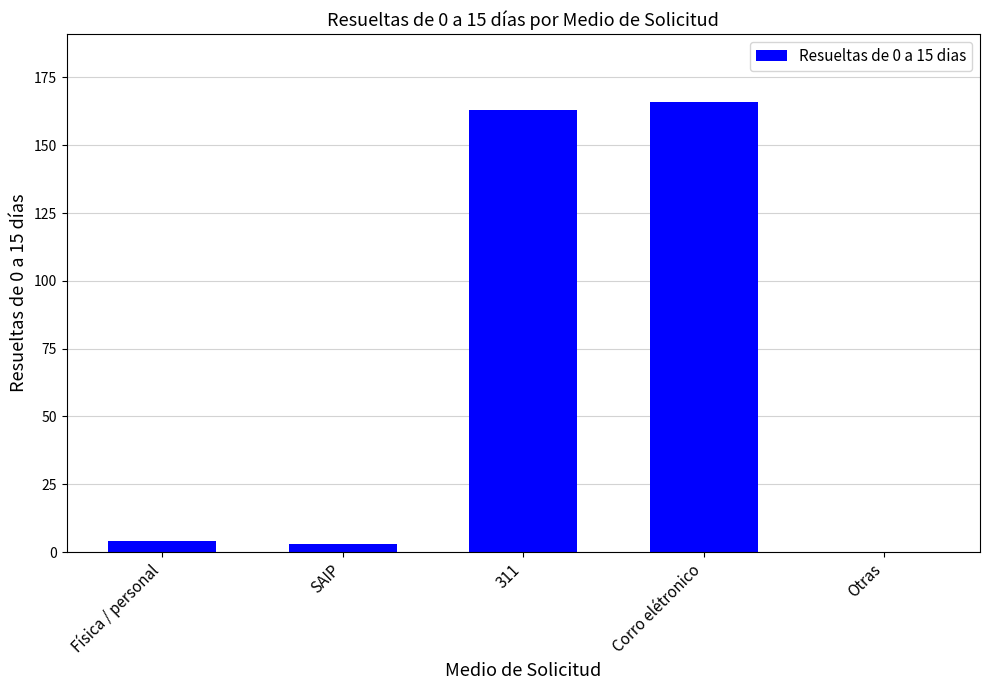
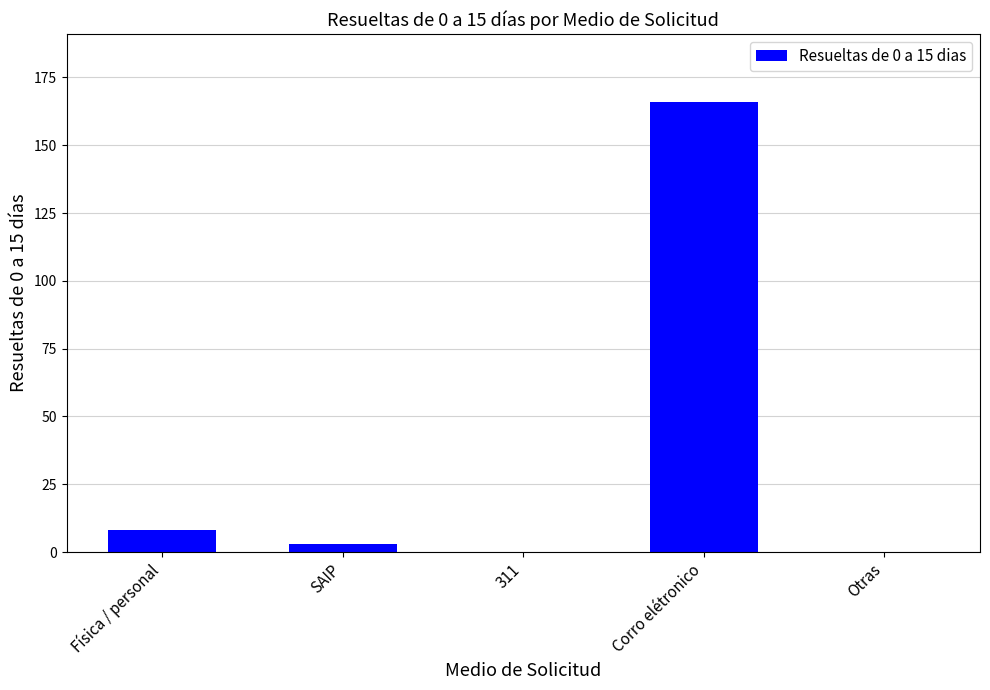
Física / personal: 4 -> 8
311: 163 -> 0
